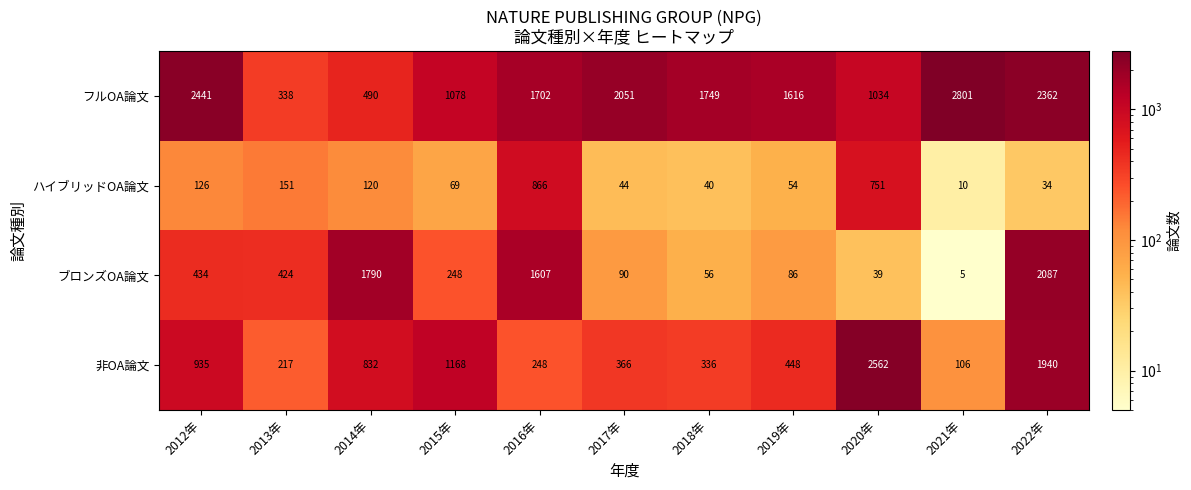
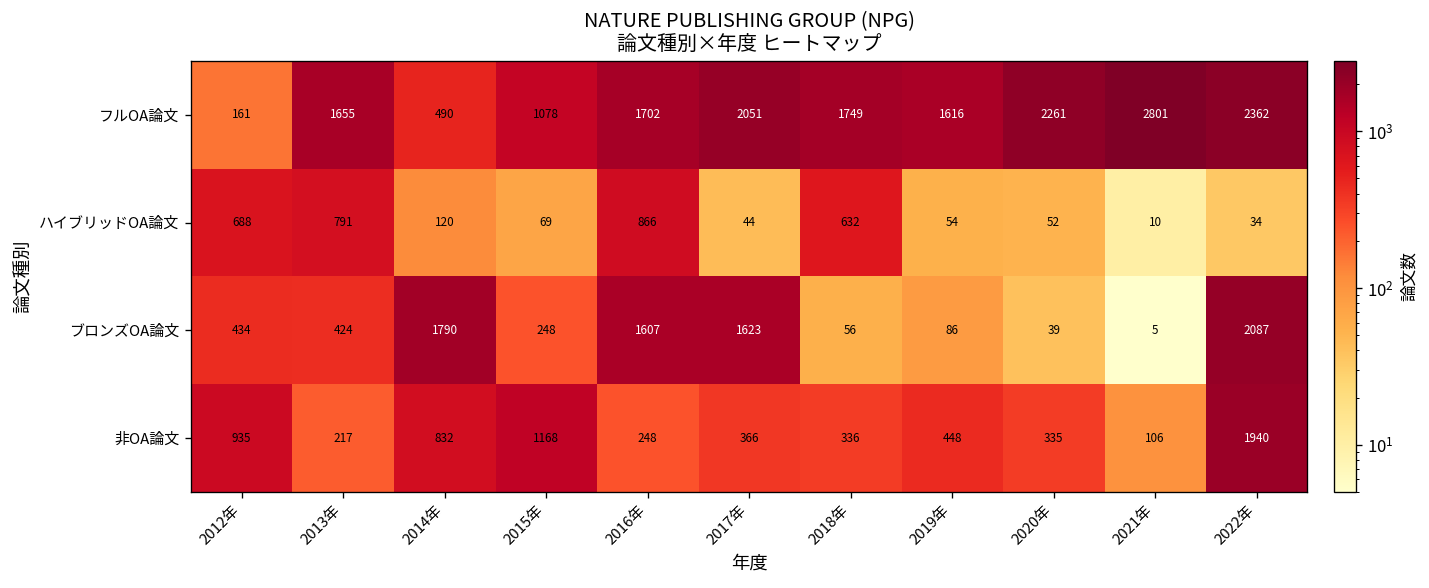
フルOA論文, 2012年: 2441 -> 161
フルOA論文, 2013年: 338 -> 1655
フルOA論文, 2020年: 1034 -> 2261
ハイブリッドOA論文, 2012年: 126 -> 688
ハイブリッドOA論文, 2013年: 151 -> 791
ハイブリッドOA論文, 2018年: 40 -> 632
ハイブリッドOA論文, 2020年: 751 -> 52
ブロンズOA論文, 2017年: 90 -> 1623
非OA論文, 2020年: 2562 -> 335
